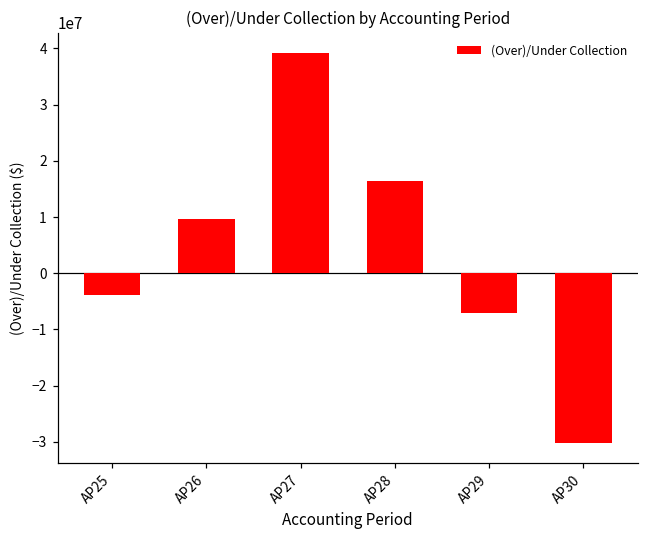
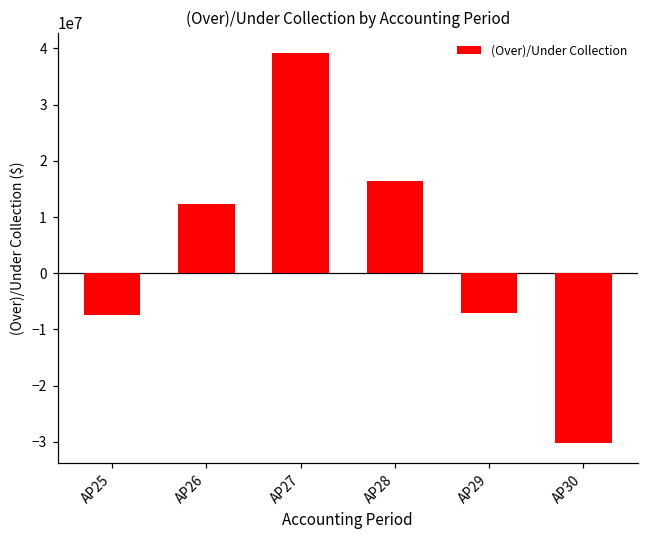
AP25: -4000000 -> -7000000
AP26: 10000000 -> 12000000
